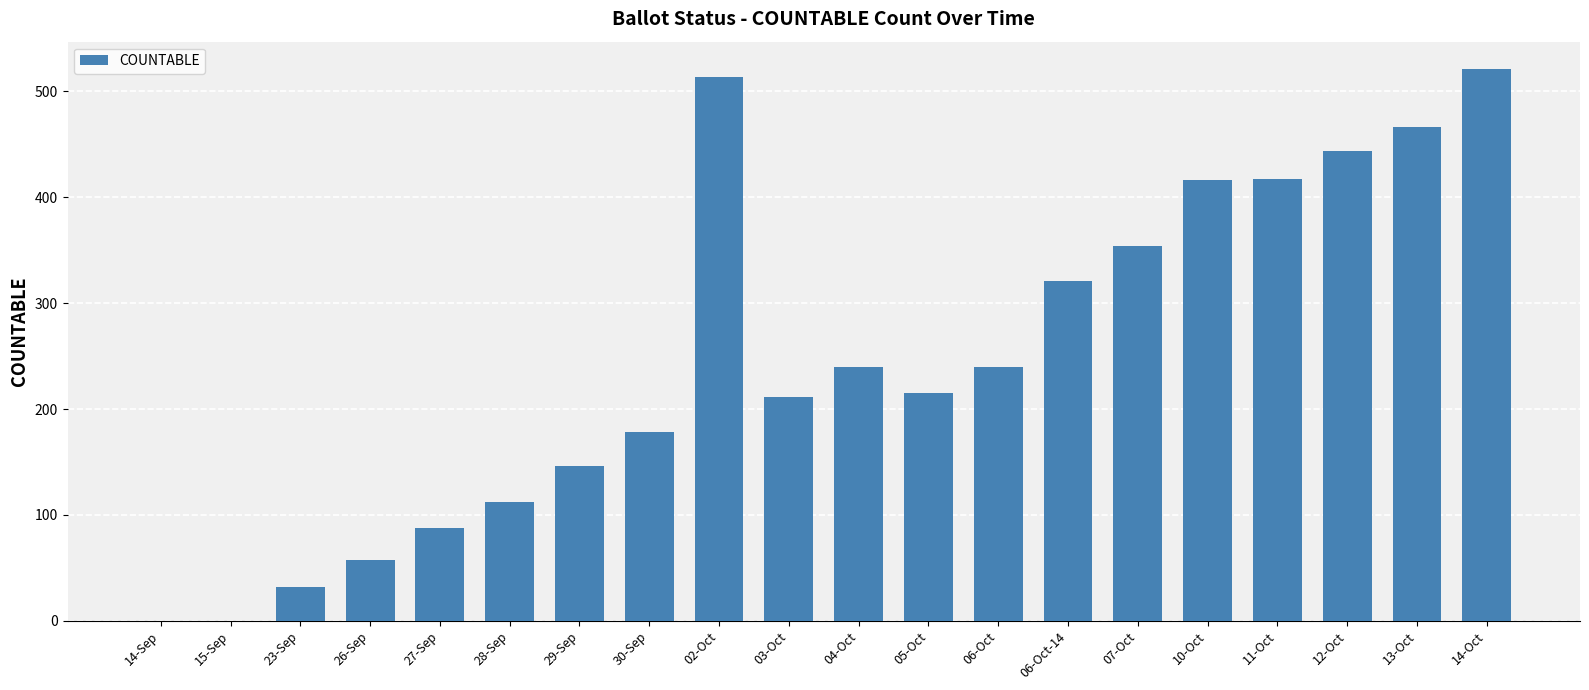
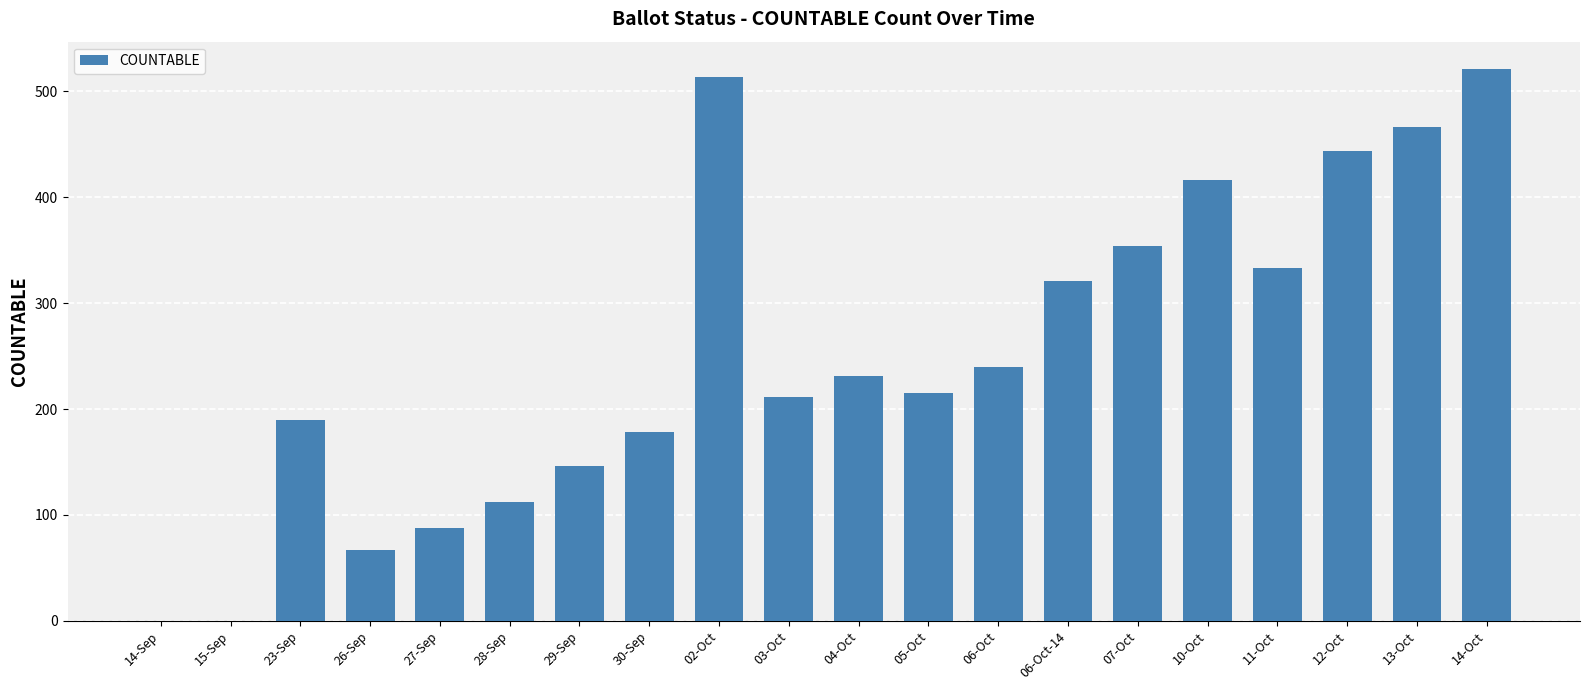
23-Sep: 32 -> 190
26-Sep: 57 -> 67
04-Oct: 240 -> 231
11-Oct: 417 -> 333
